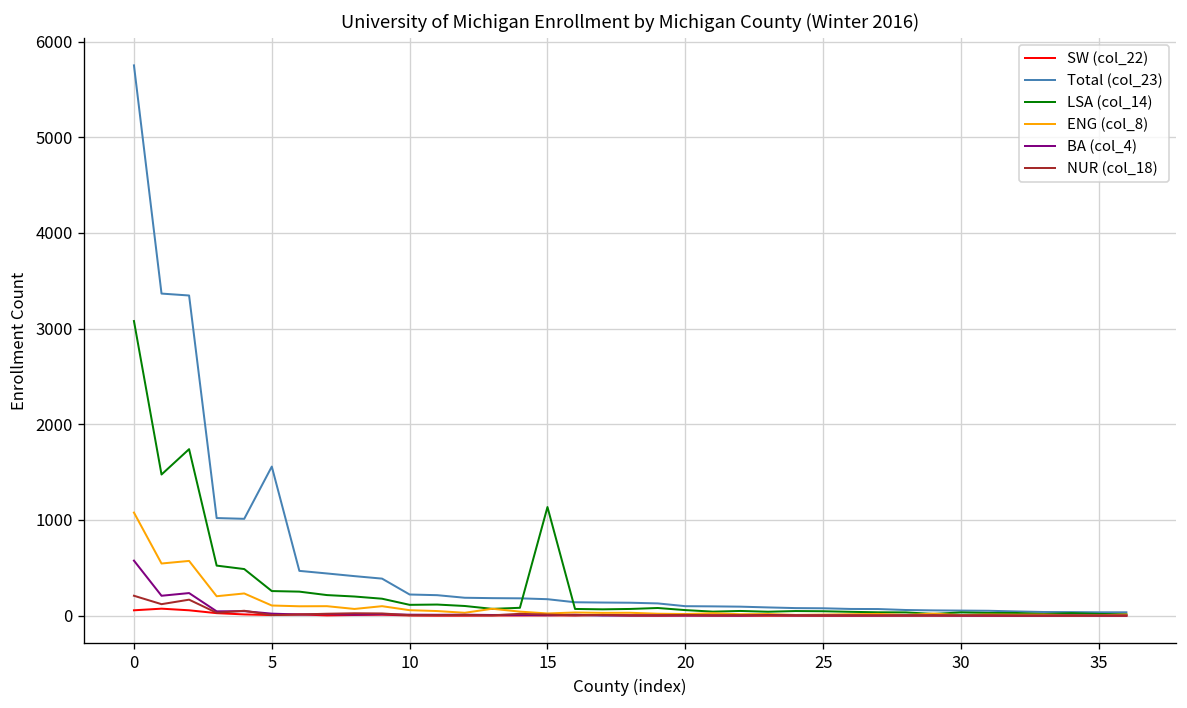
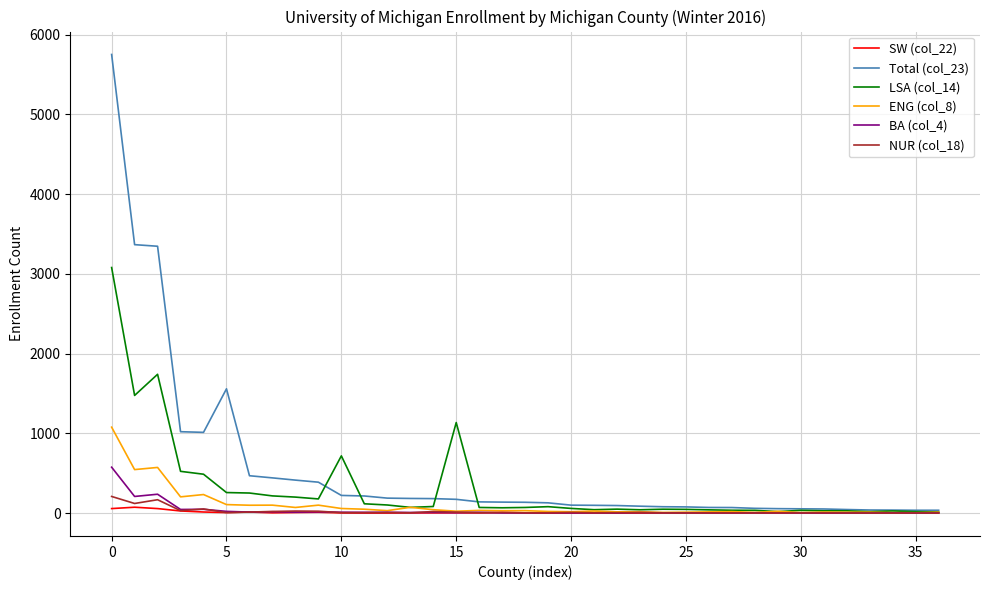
LSA (col_14), 10: 100 -> 700
